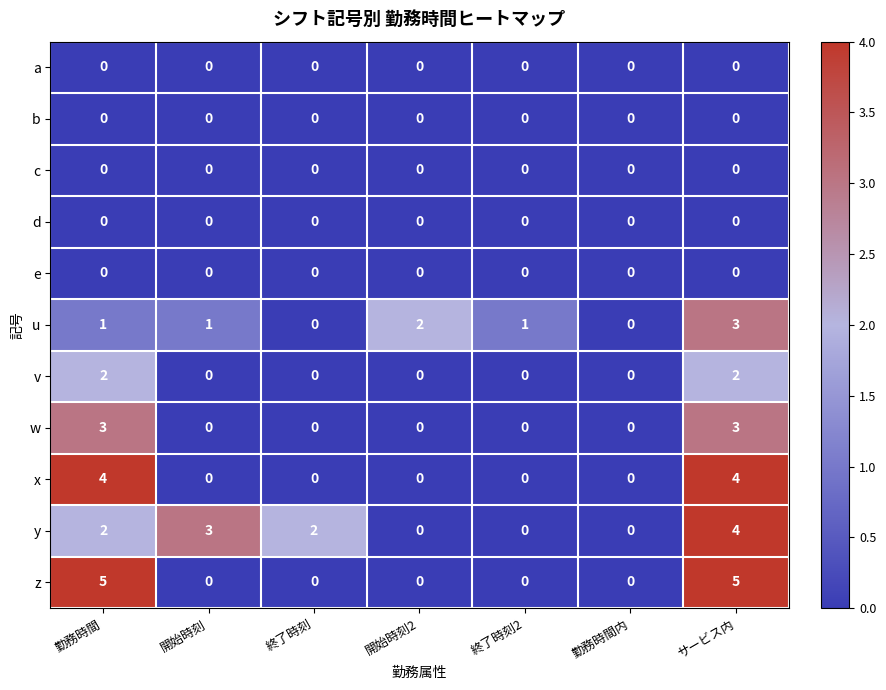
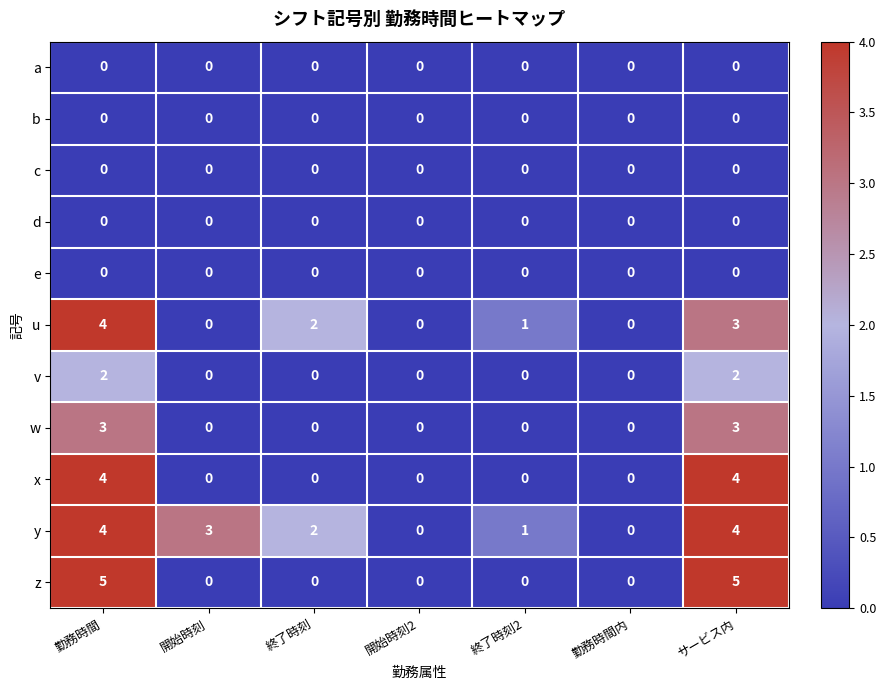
u, 勤務時間: 1 -> 4
u, 開始時刻: 1 -> 0
u, 終了時刻: 0 -> 2
u, 開始時刻2: 2 -> 0
y, 勤務時間: 2 -> 4
y, 終了時刻2: 0 -> 1
